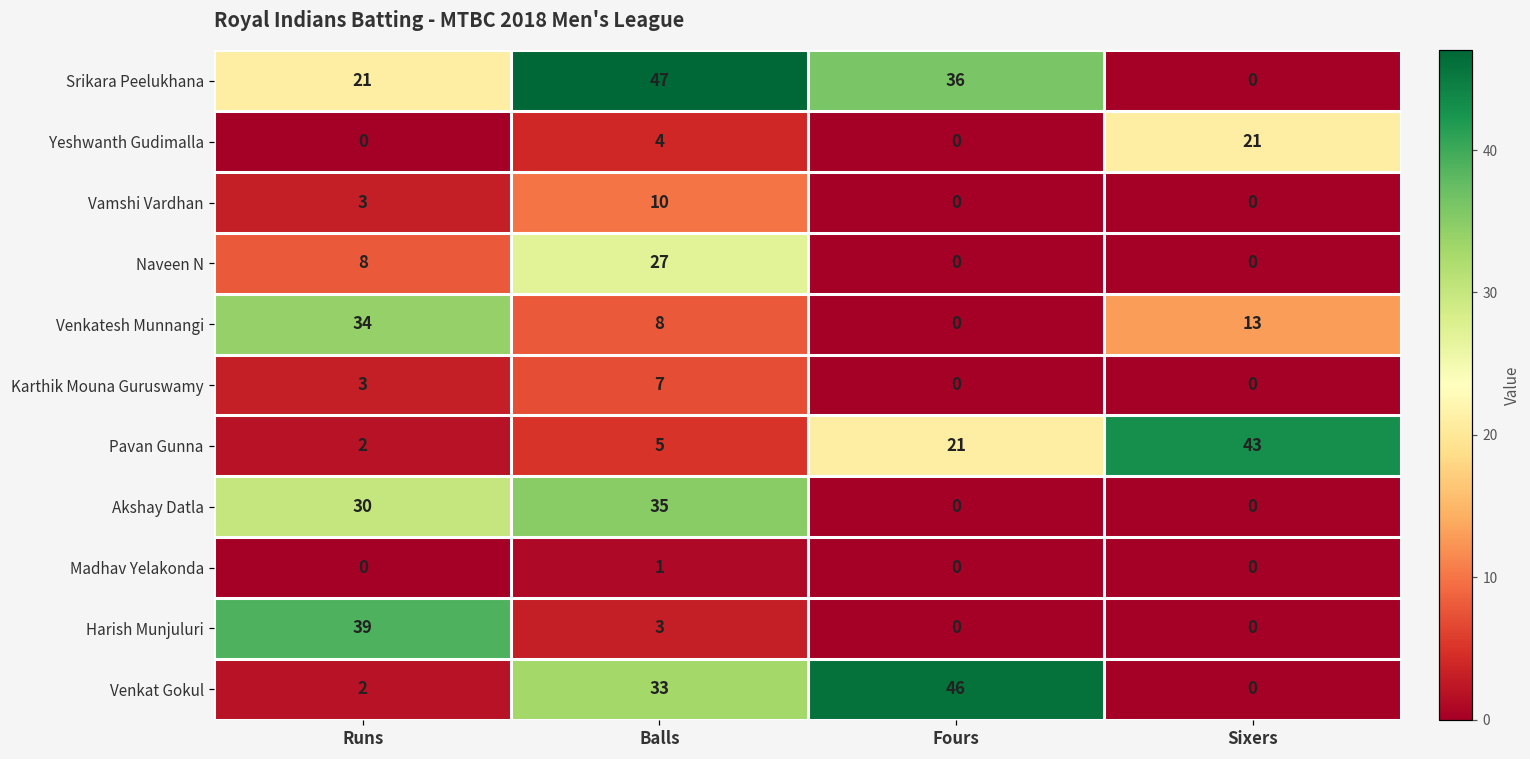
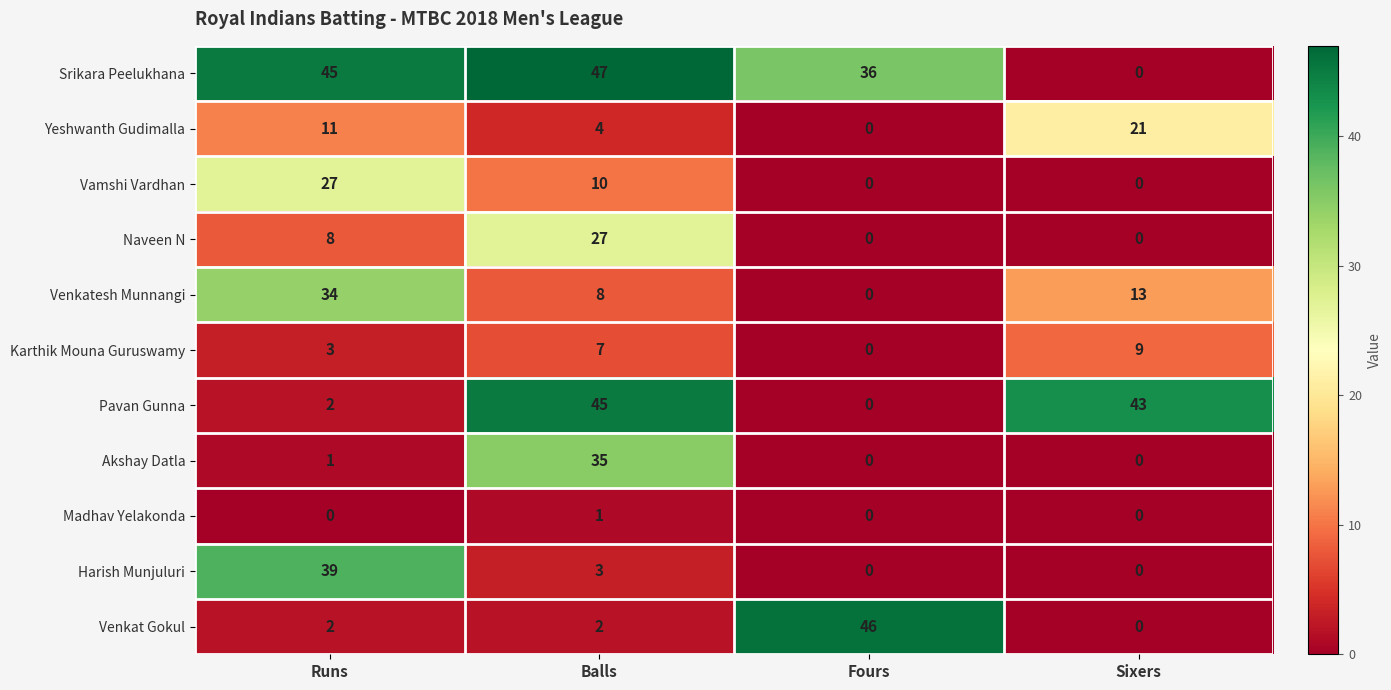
Srikara Peelukhana, Runs: 21 -> 45
Yeshwanth Gudimalla, Runs: 0 -> 11
Vamshi Vardhan, Runs: 3 -> 27
Karthik Mouna Guruswamy, Sixers: 0 -> 9
Pavan Gunna, Balls: 5 -> 45
Pavan Gunna, Fours: 21 -> 0
Akshay Datla, Runs: 30 -> 1
Venkat Gokul, Balls: 33 -> 2
